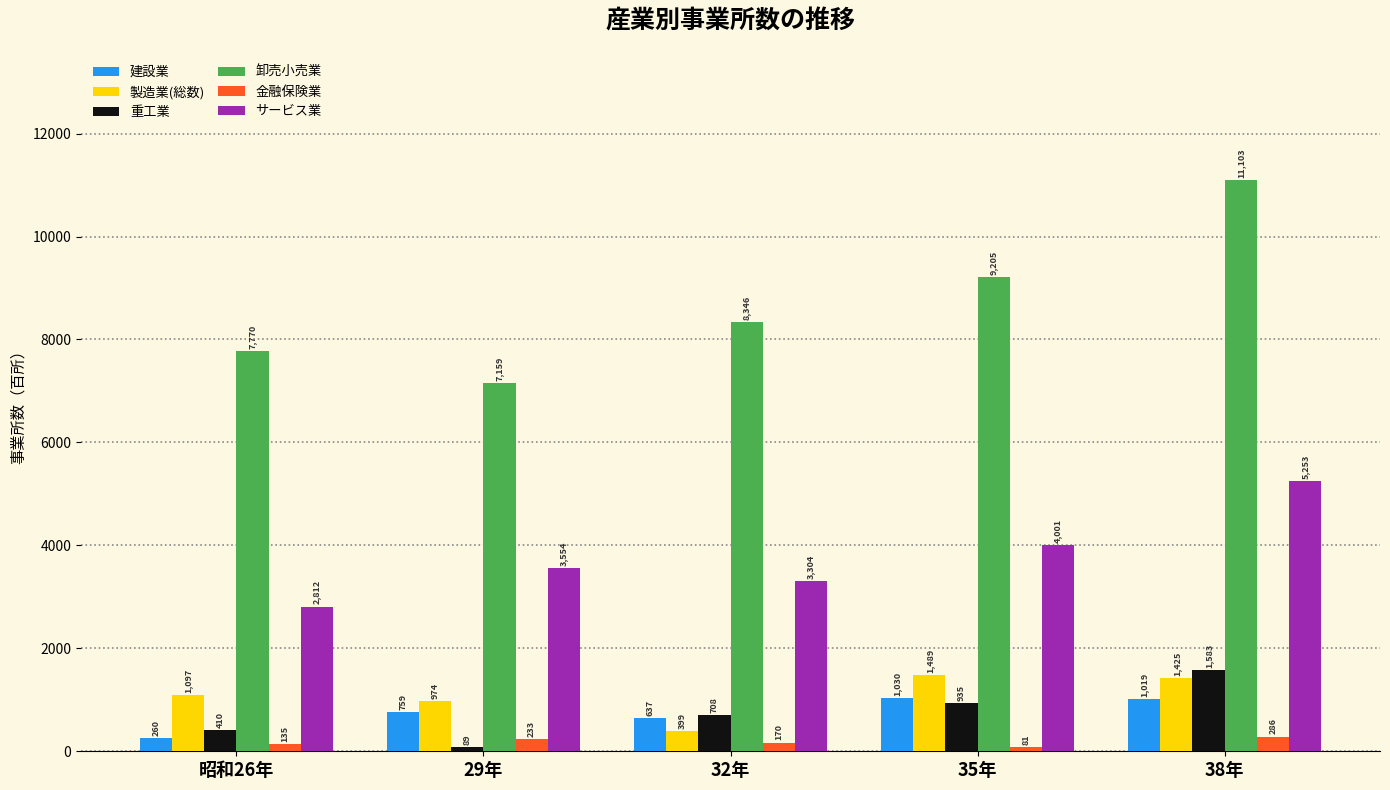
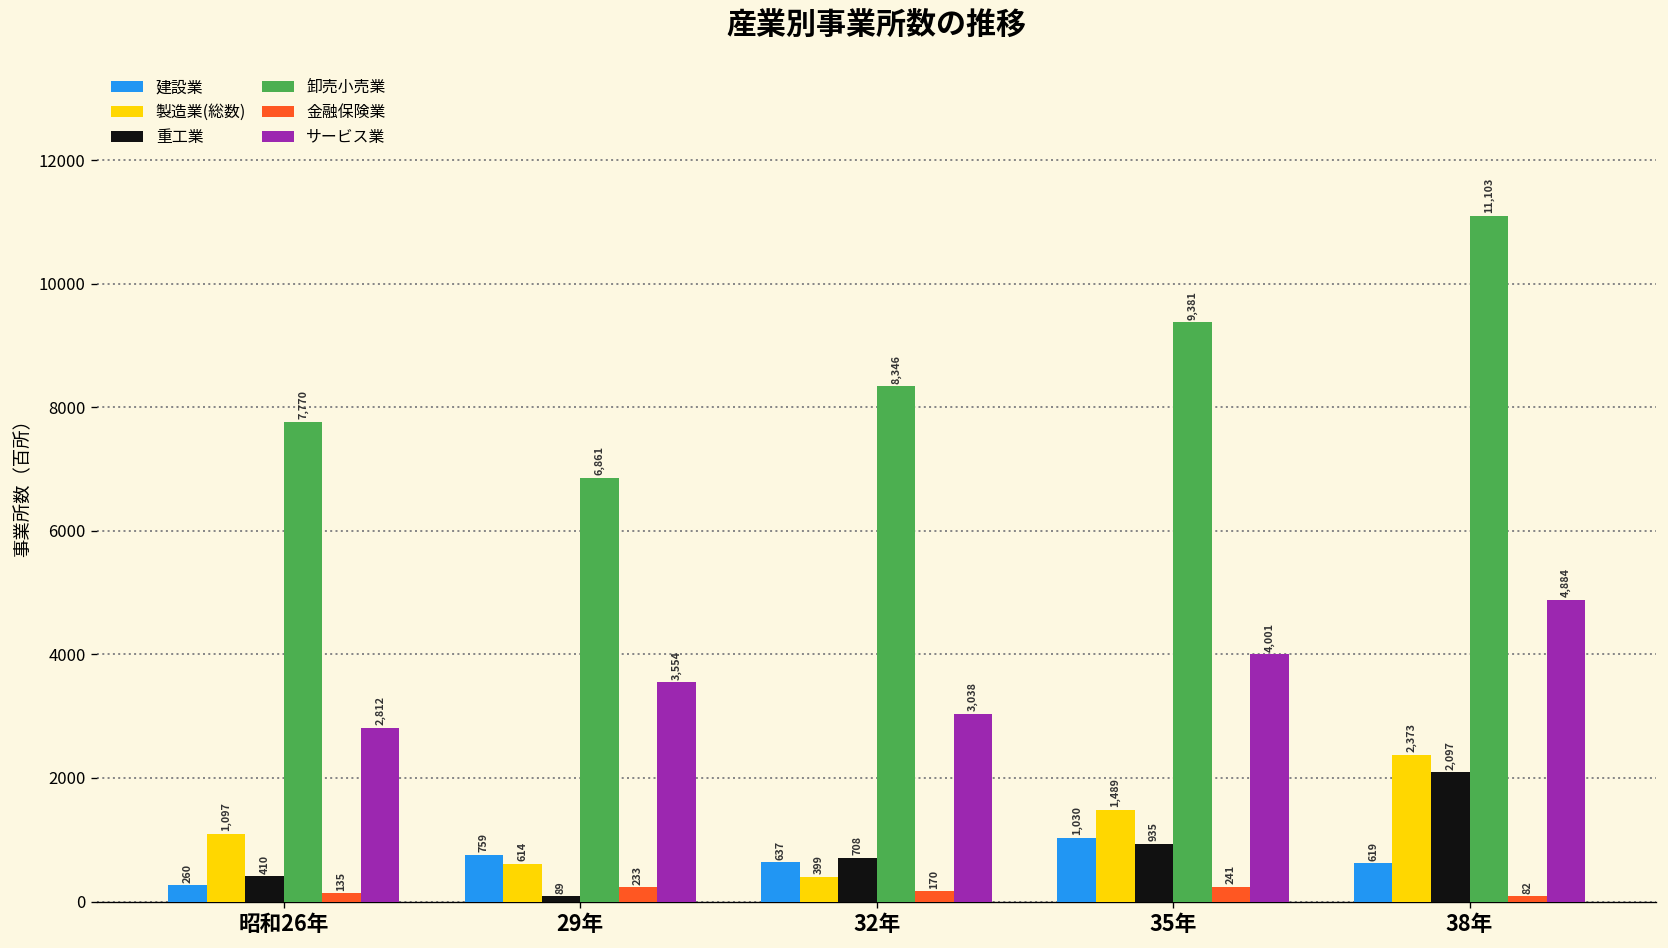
製造業(総数), 29年: 974 -> 614
卸売小売業, 29年: 7,159 -> 6,861
サービス業, 32年: 3,304 -> 3,038
卸売小売業, 35年: 9,205 -> 9,381
金融保険業, 35年: 81 -> 241
建設業, 38年: 1,019 -> 619
製造業(総数), 38年: 1,425 -> 2,373
重工業, 38年: 1,583 -> 2,097
金融保険業, 38年: 286 -> 82
サービス業, 38年: 5,253 -> 4,884
